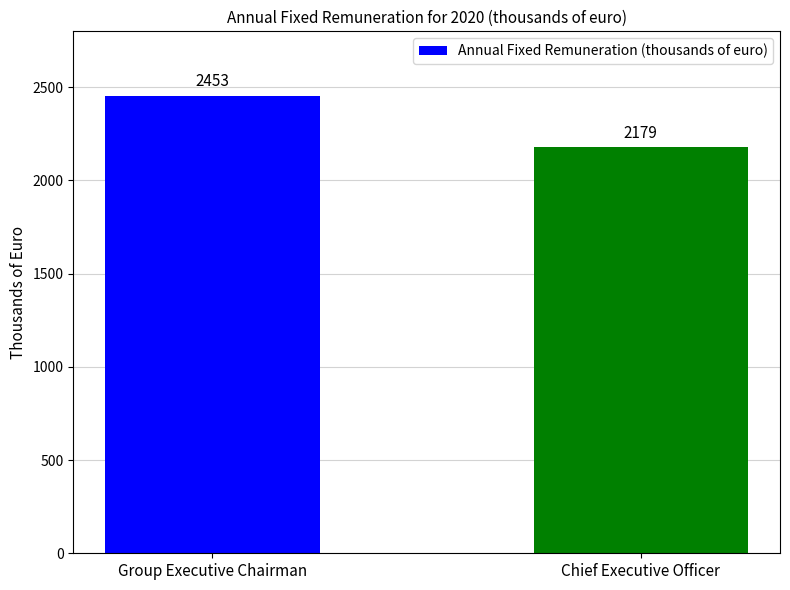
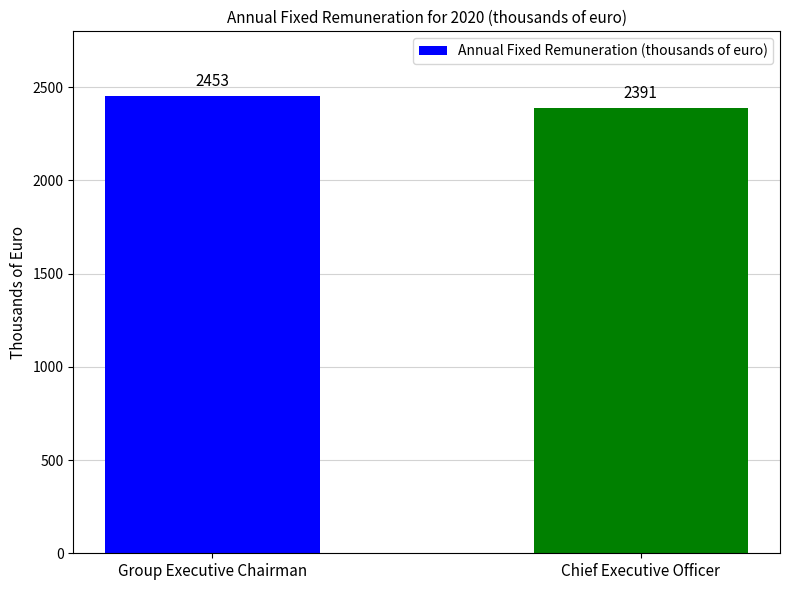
Chief Executive Officer: 2179 -> 2391
